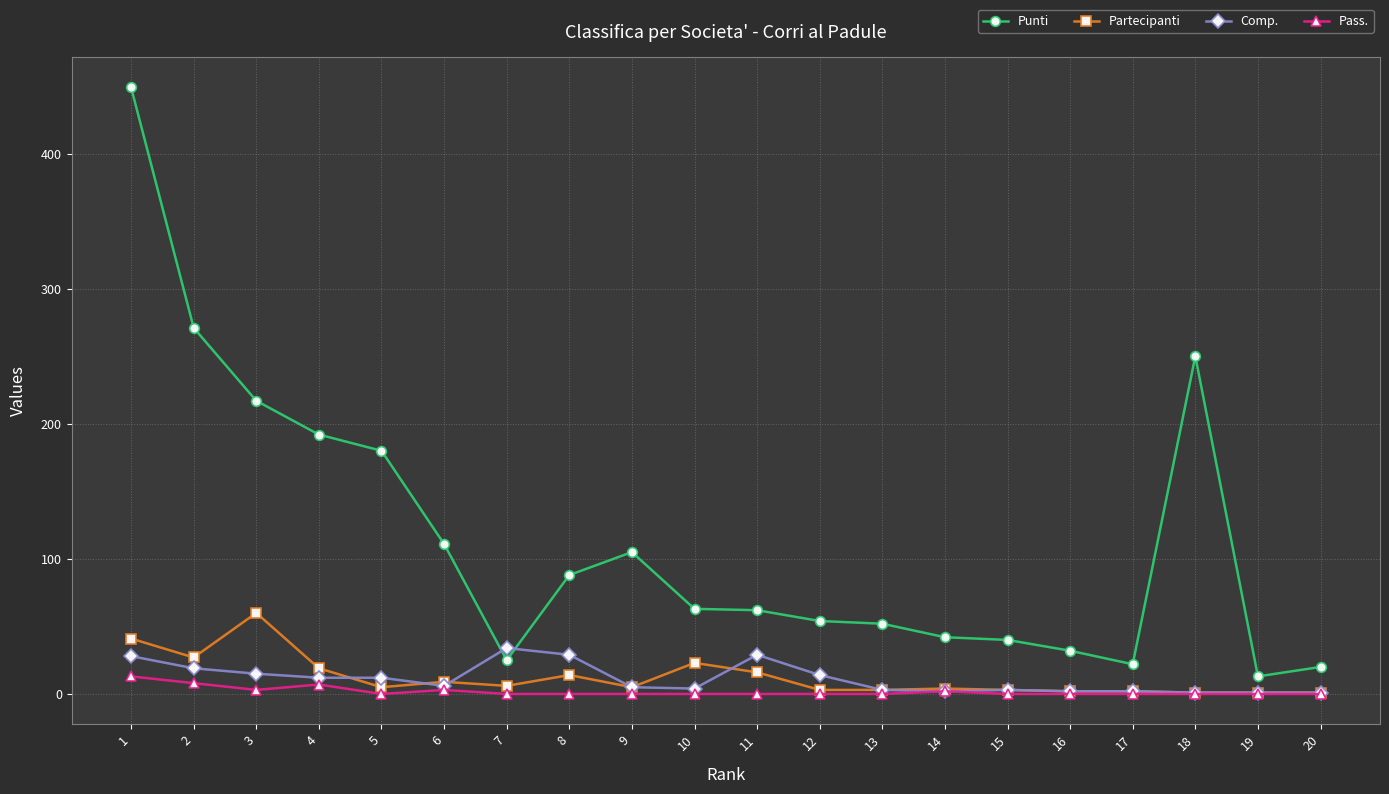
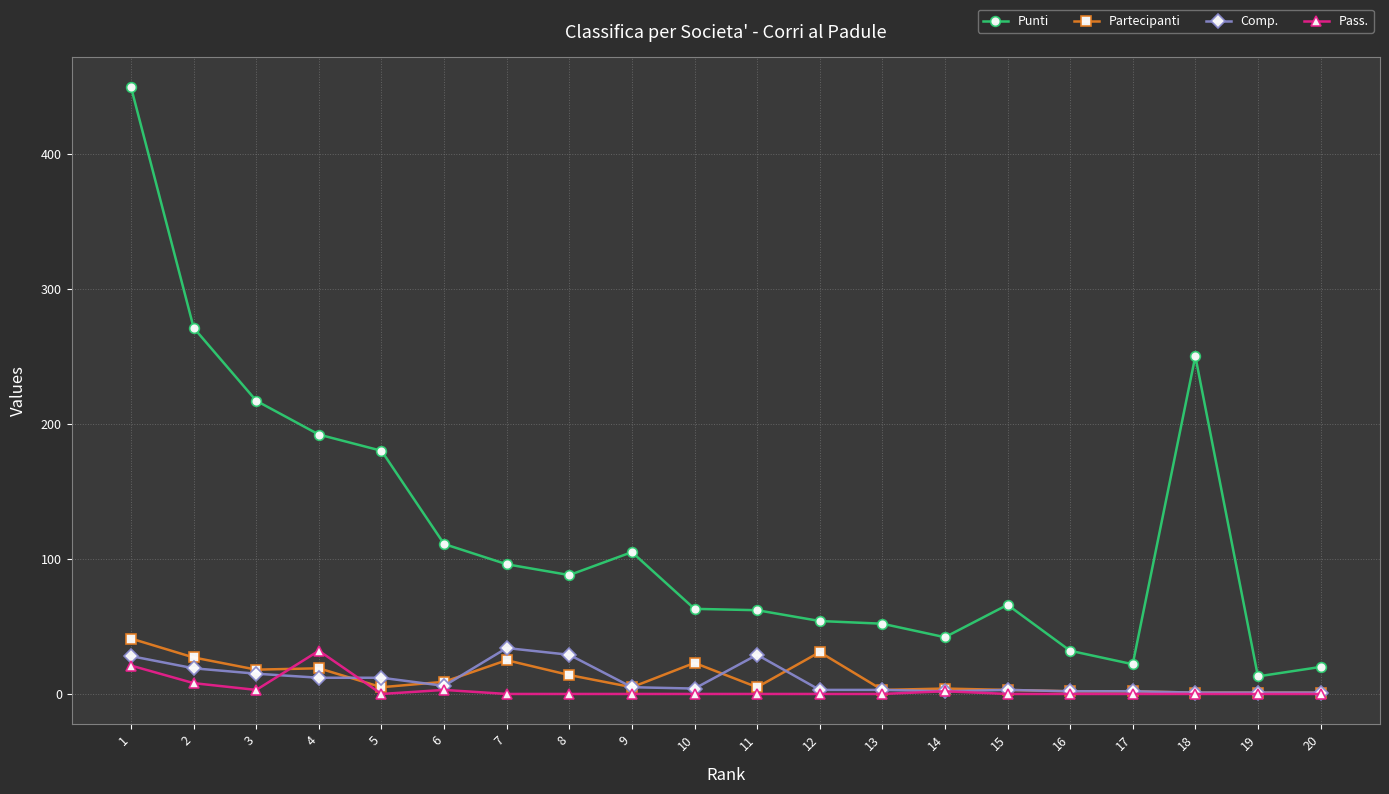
Pass., 1: 13 -> 21
Partecipanti, 3: 60 -> 18
Pass., 4: 7 -> 32
Punti, 7: 25 -> 96
Partecipanti, 7: 6 -> 25
Partecipanti, 11: 16 -> 5
Partecipanti, 12: 3 -> 31
Comp., 12: 14 -> 3
Punti, 15: 40 -> 66
